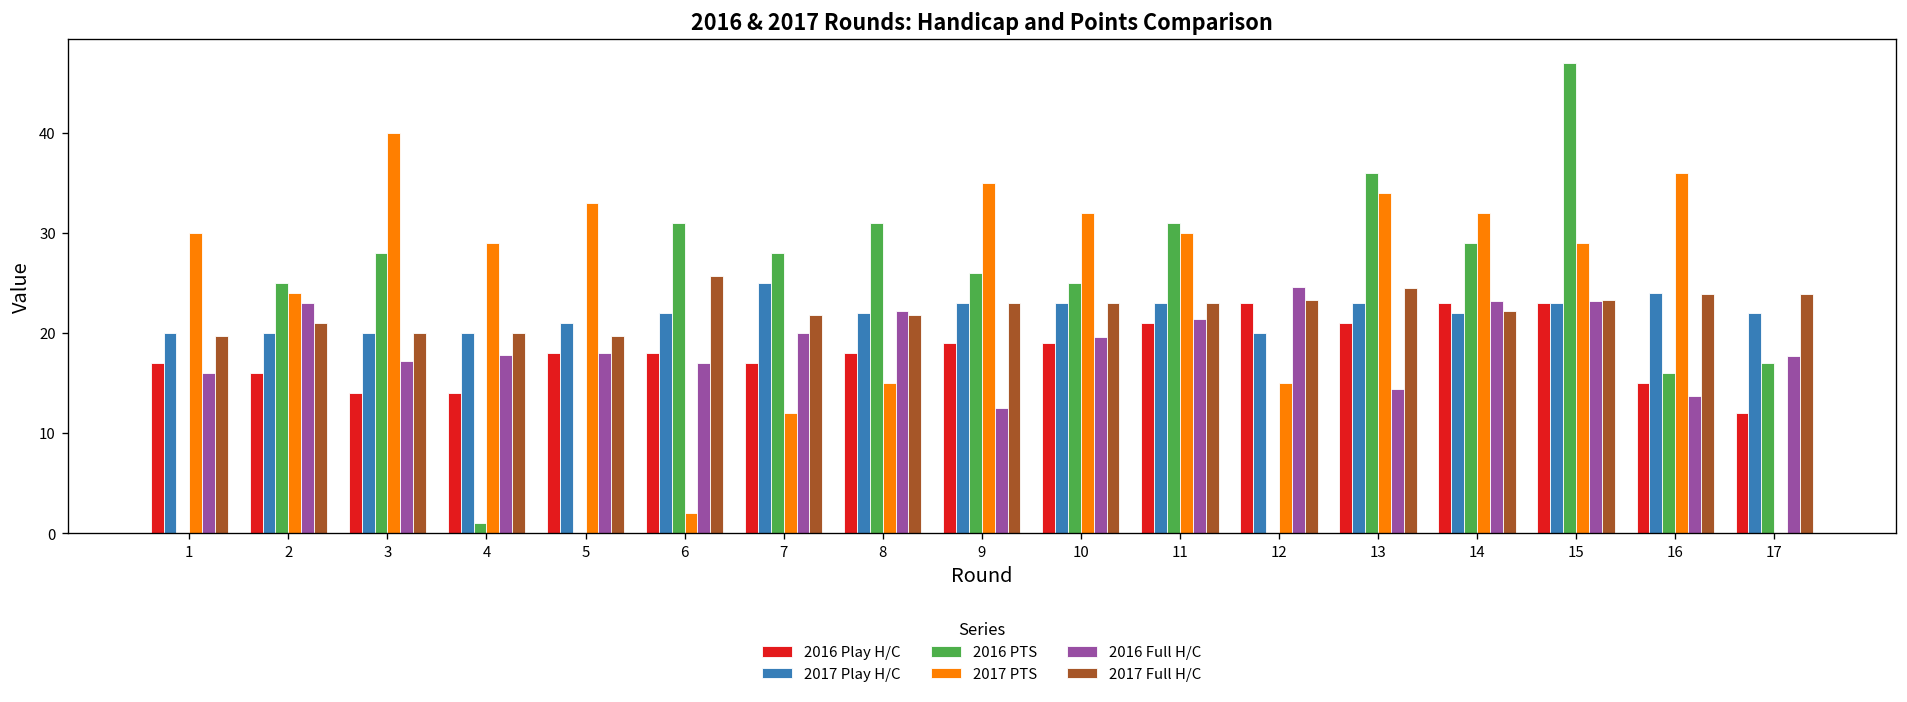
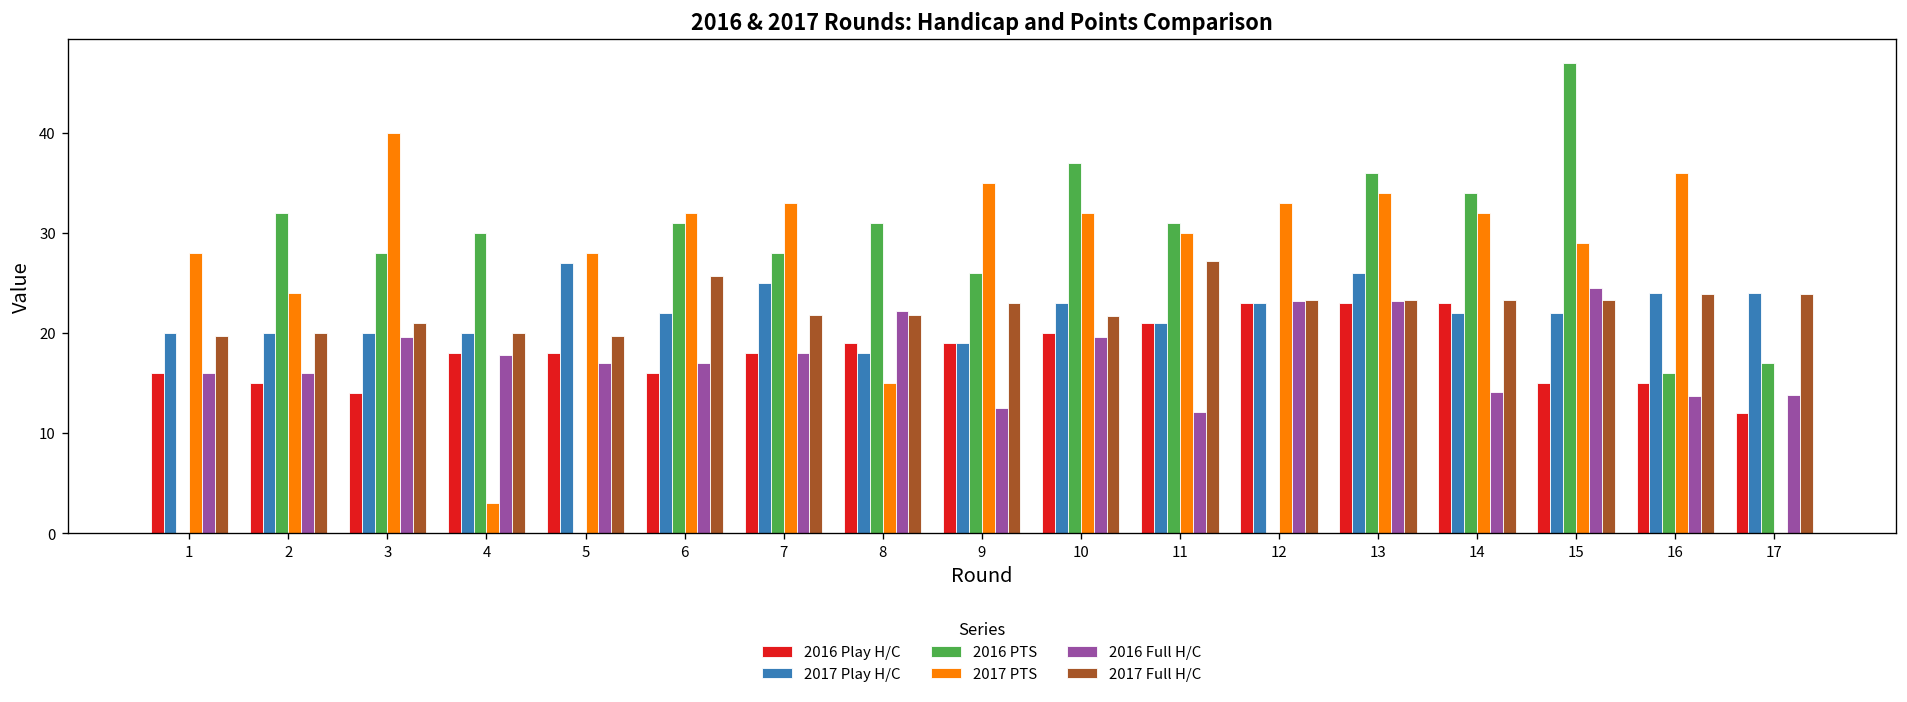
2016 Play H/C, 1: 17 -> 16
2017 PTS, 1: 30 -> 28
2016 Play H/C, 2: 16 -> 15
2016 PTS, 2: 25 -> 32
2016 Full H/C, 2: 23 -> 16
2017 Full H/C, 2: 21 -> 20
2016 Full H/C, 3: 17 -> 20
2017 Full H/C, 3: 20 -> 21
2016 Play H/C, 4: 14 -> 18
2016 PTS, 4: 1 -> 30
2017 PTS, 4: 29 -> 3
2017 Play H/C, 5: 21 -> 27
2017 PTS, 5: 33 -> 28
2016 Full H/C, 5: 18 -> 17
2016 Play H/C, 6: 18 -> 16
2017 PTS, 6: 2 -> 32
2016 Play H/C, 7: 17 -> 18
2017 PTS, 7: 12 -> 33
2016 Full H/C, 7: 20 -> 18
2016 Play H/C, 8: 18 -> 19
2017 Play H/C, 8: 22 -> 18
2017 Play H/C, 9: 23 -> 19
2016 Play H/C, 10: 19 -> 20
2016 PTS, 10: 25 -> 37
2017 Full H/C, 10: 23 -> 22
2017 Play H/C, 11: 23 -> 21
2016 Full H/C, 11: 21 -> 12
2017 Full H/C, 11: 23 -> 27
2017 Play H/C, 12: 20 -> 23
2017 PTS, 12: 15 -> 33
2016 Full H/C, 12: 25 -> 23
2016 Play H/C, 13: 21 -> 23
2017 Play H/C, 13: 23 -> 26
2016 Full H/C, 13: 14 -> 23
2017 Full H/C, 13: 25 -> 23
2016 PTS, 14: 29 -> 34
2016 Full H/C, 14: 23 -> 14
2017 Full H/C, 14: 22 -> 23
2016 Play H/C, 15: 23 -> 15
2017 Play H/C, 15: 23 -> 22
2016 Full H/C, 15: 23 -> 25
2017 Play H/C, 17: 22 -> 24
2016 Full H/C, 17: 18 -> 14
